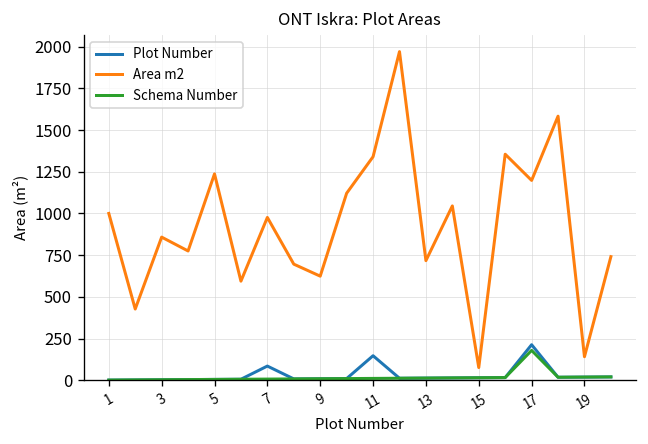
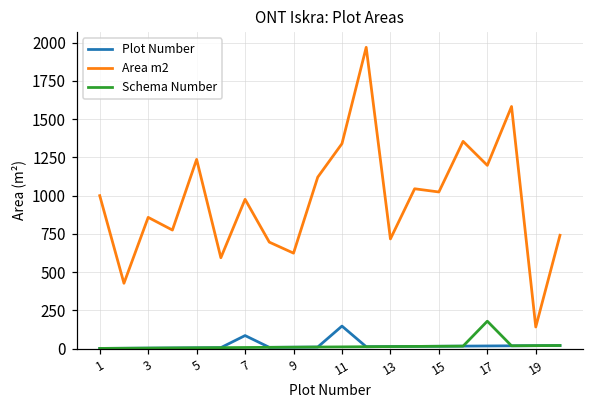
Area m2, 15: 80 -> 1020
Plot Number, 17: 210 -> 20
